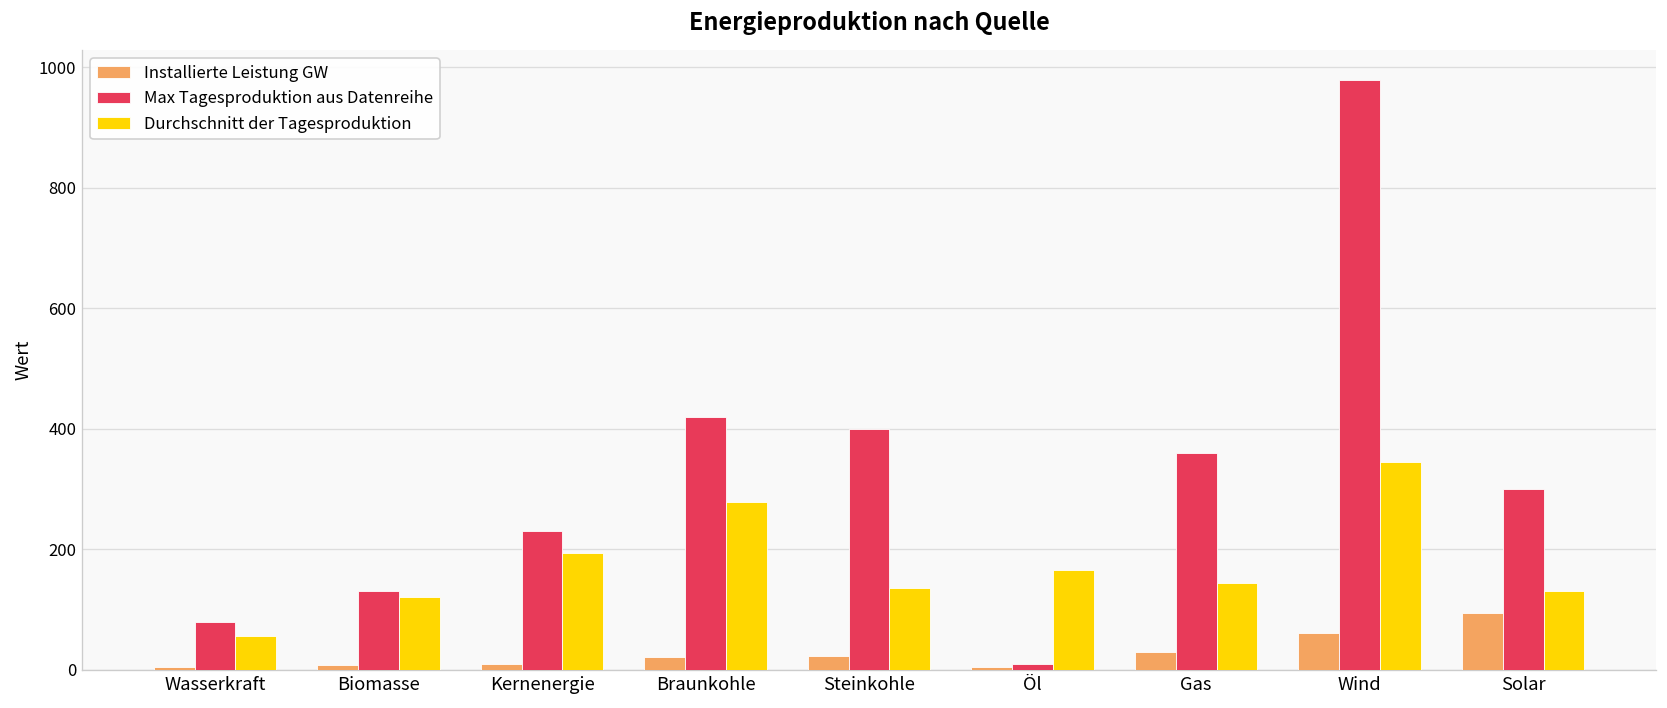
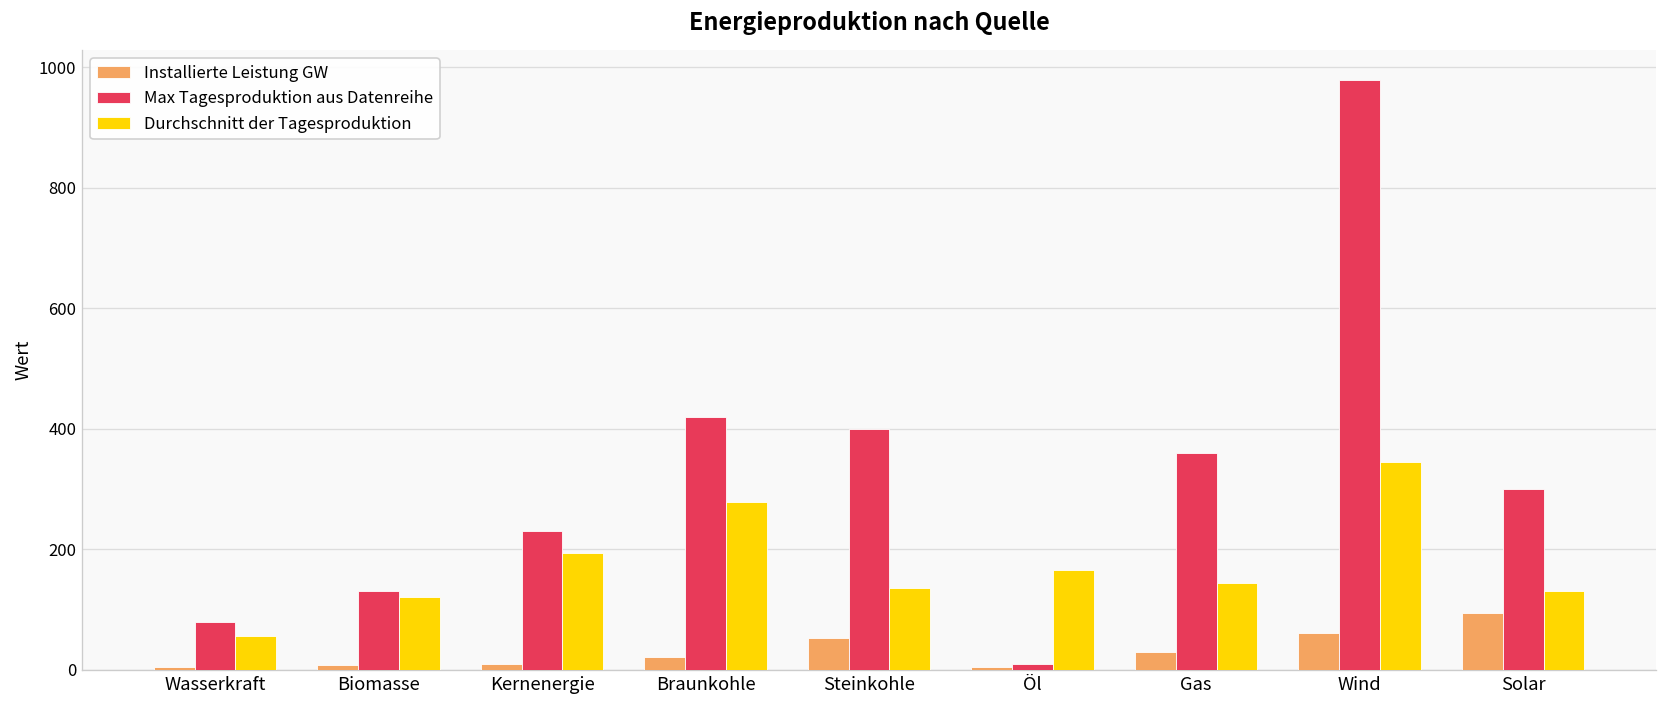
Installierte Leistung GW, Steinkohle: 20 -> 50
